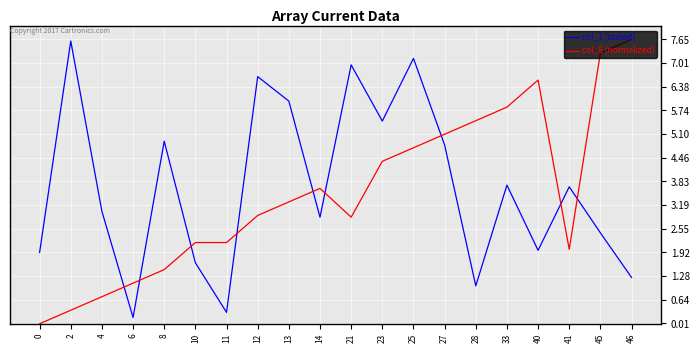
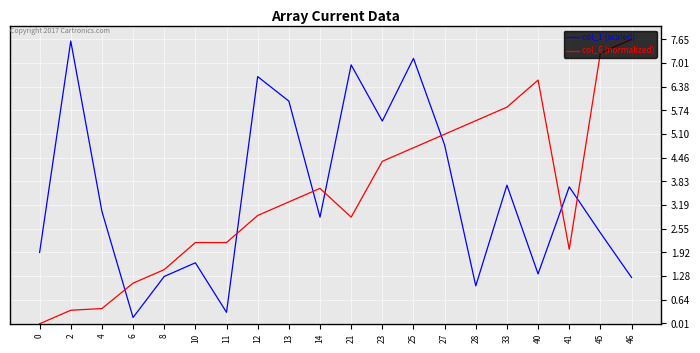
col_6 (normalized), 4: 0.7 -> 0.4
col_1 (scaled), 8: 4.9 -> 1.3
col_1 (scaled), 40: 2.0 -> 1.3
